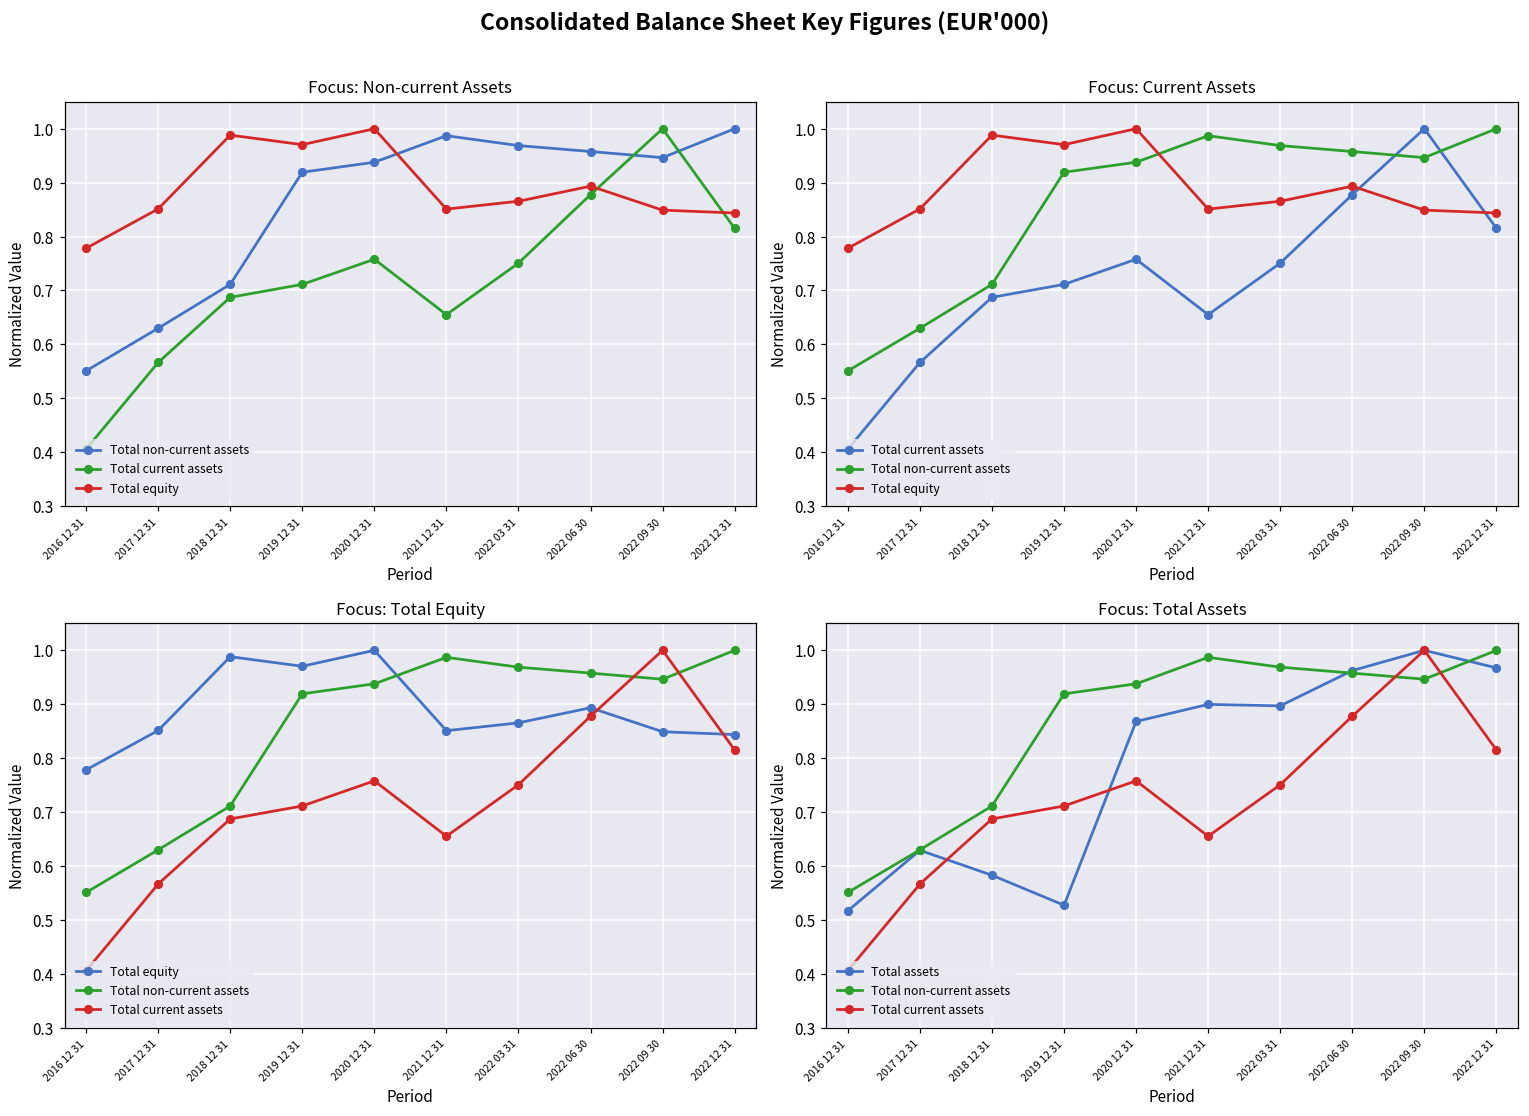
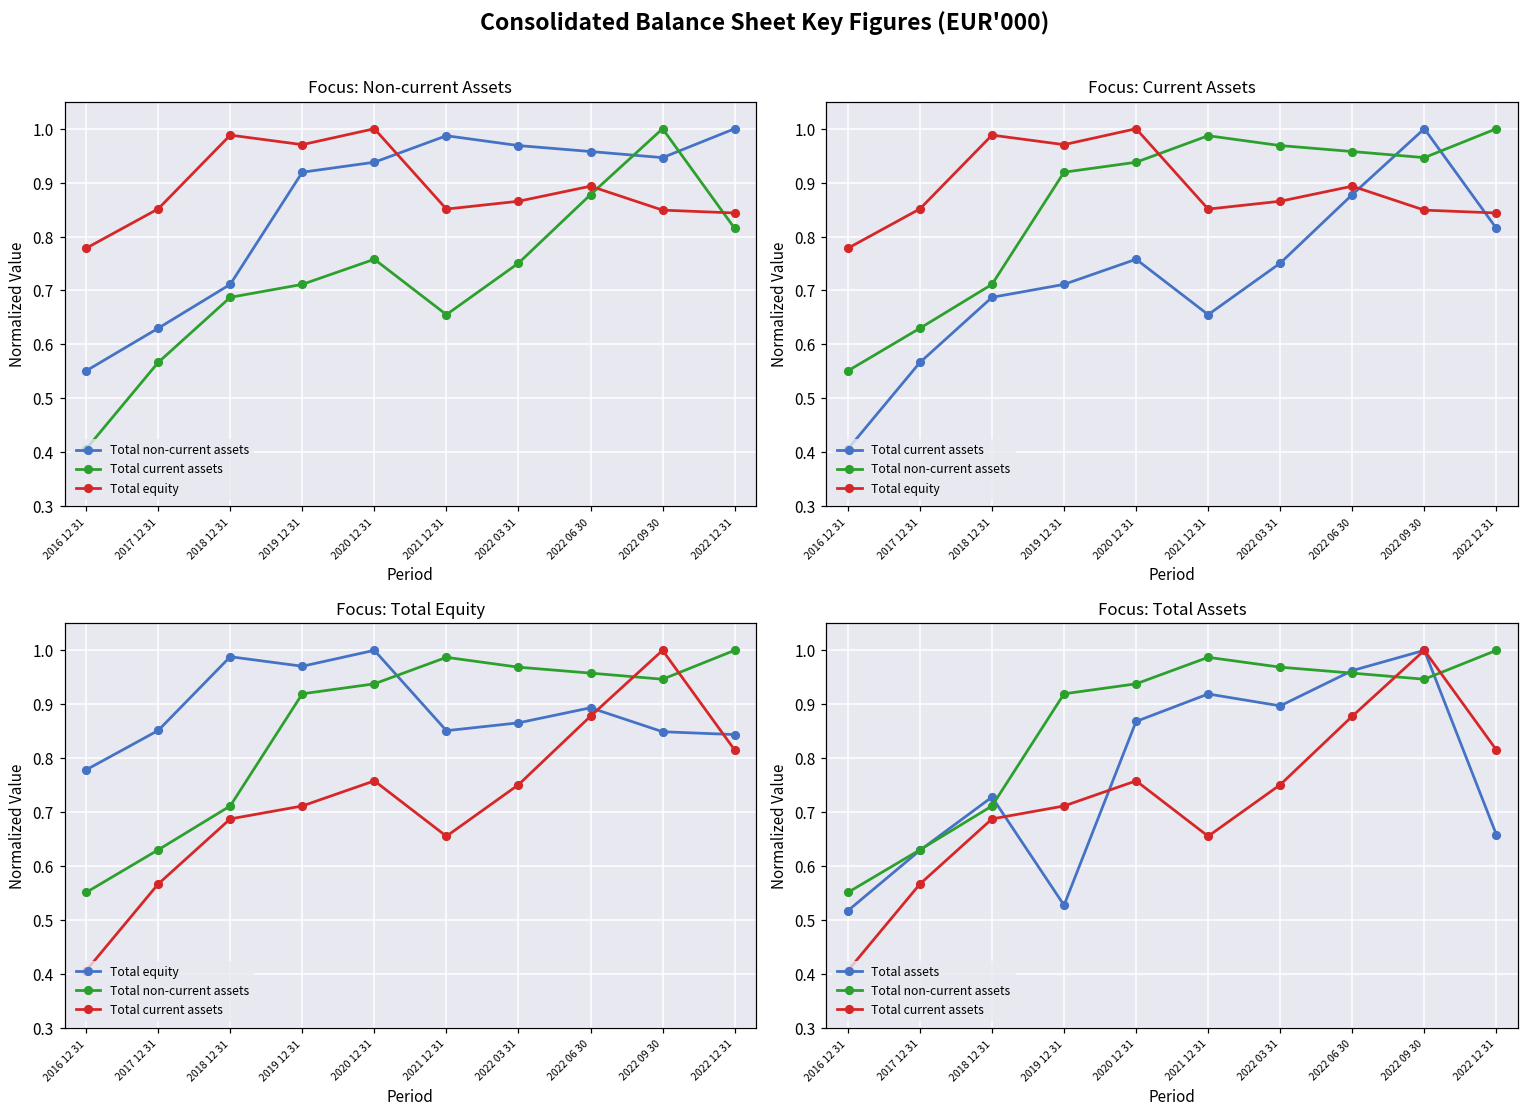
Focus: Total Assets, Total assets, 2018 12 31: 0.58 -> 0.73
Focus: Total Assets, Total assets, 2021 12 31: 0.90 -> 0.92
Focus: Total Assets, Total assets, 2022 12 31: 0.97 -> 0.66
